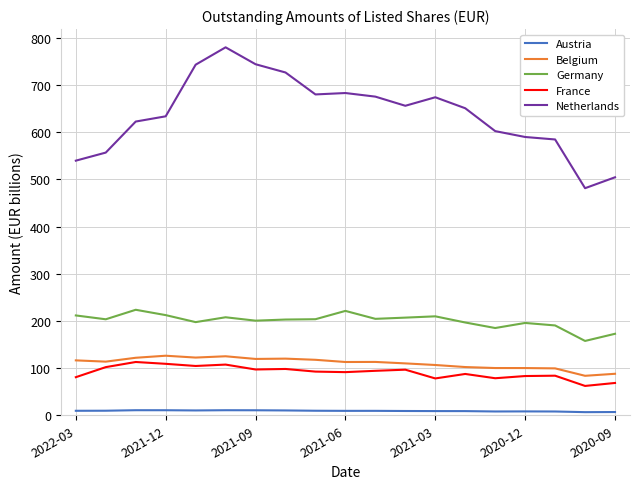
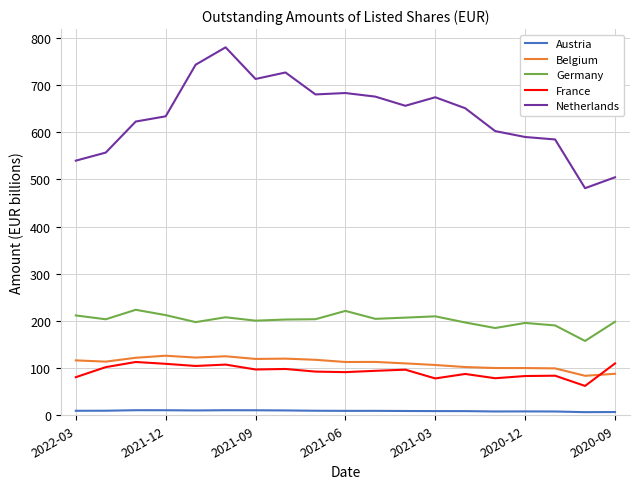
Netherlands, 2021-09: 740 -> 710
Germany, 2020-09: 170 -> 200
France, 2020-09: 70 -> 110
